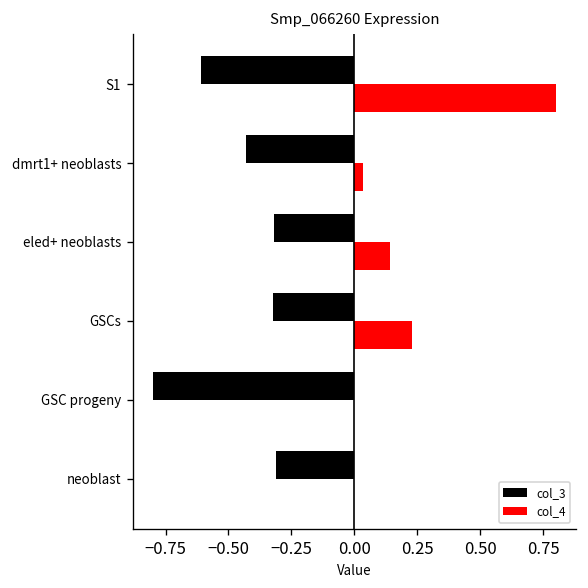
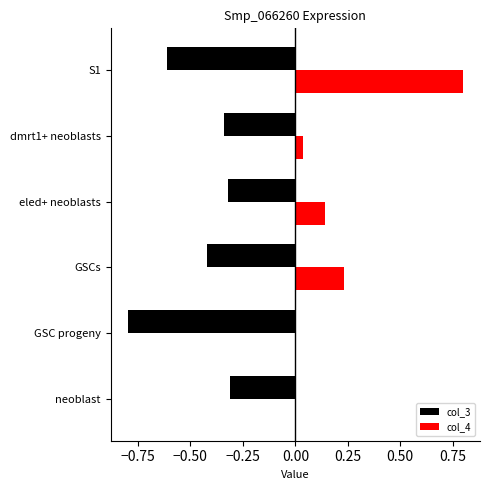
col_3, dmrt1+ neoblasts: -0.43 -> -0.34
col_3, GSCs: -0.32 -> -0.42
